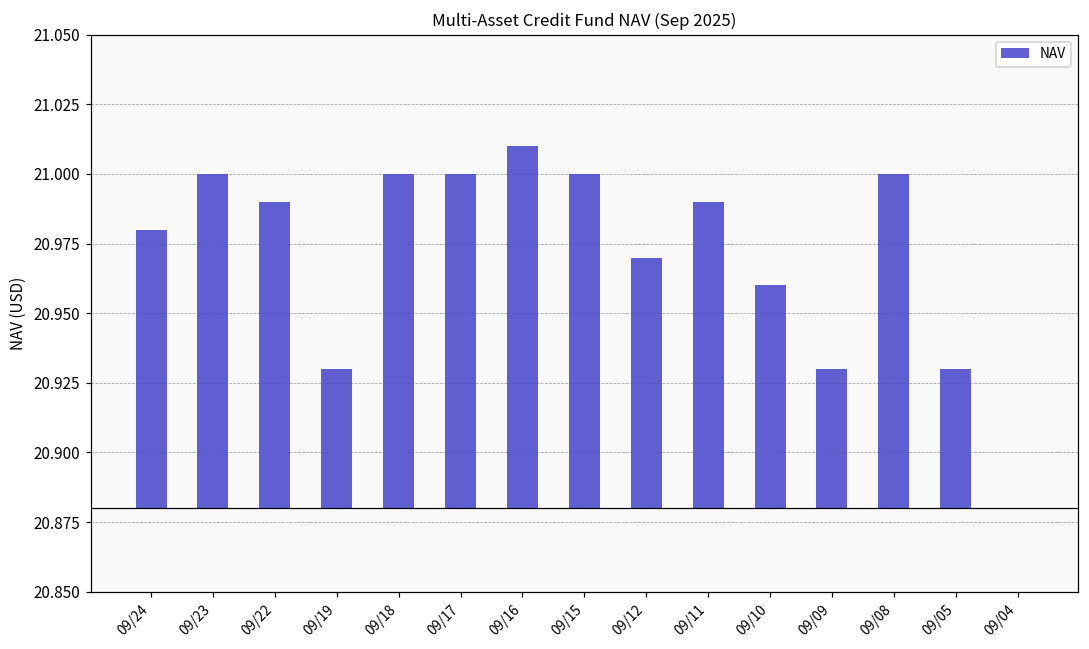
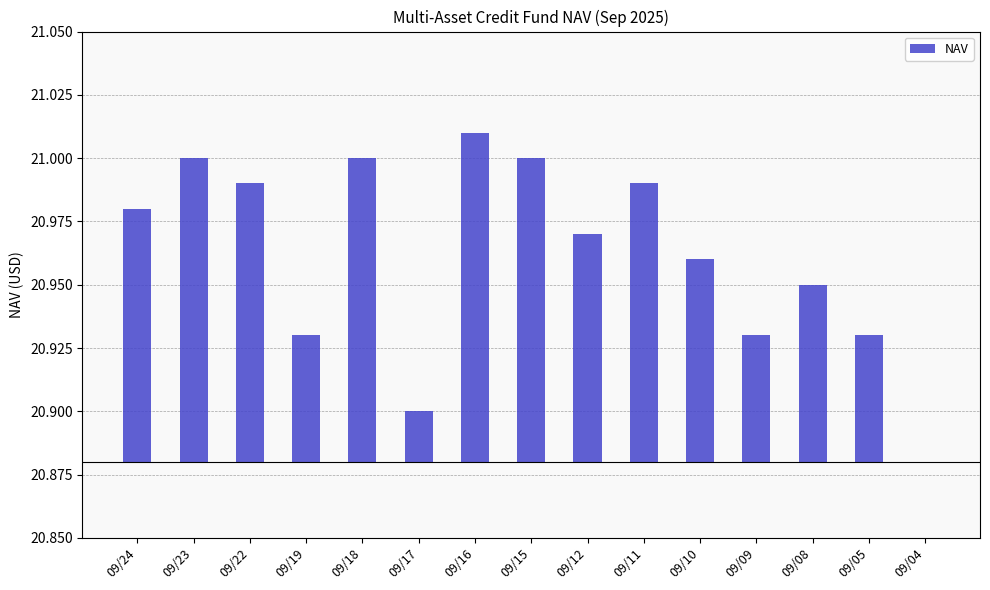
09/17: 21.0 -> 20.9
09/08: 21.00 -> 20.95
